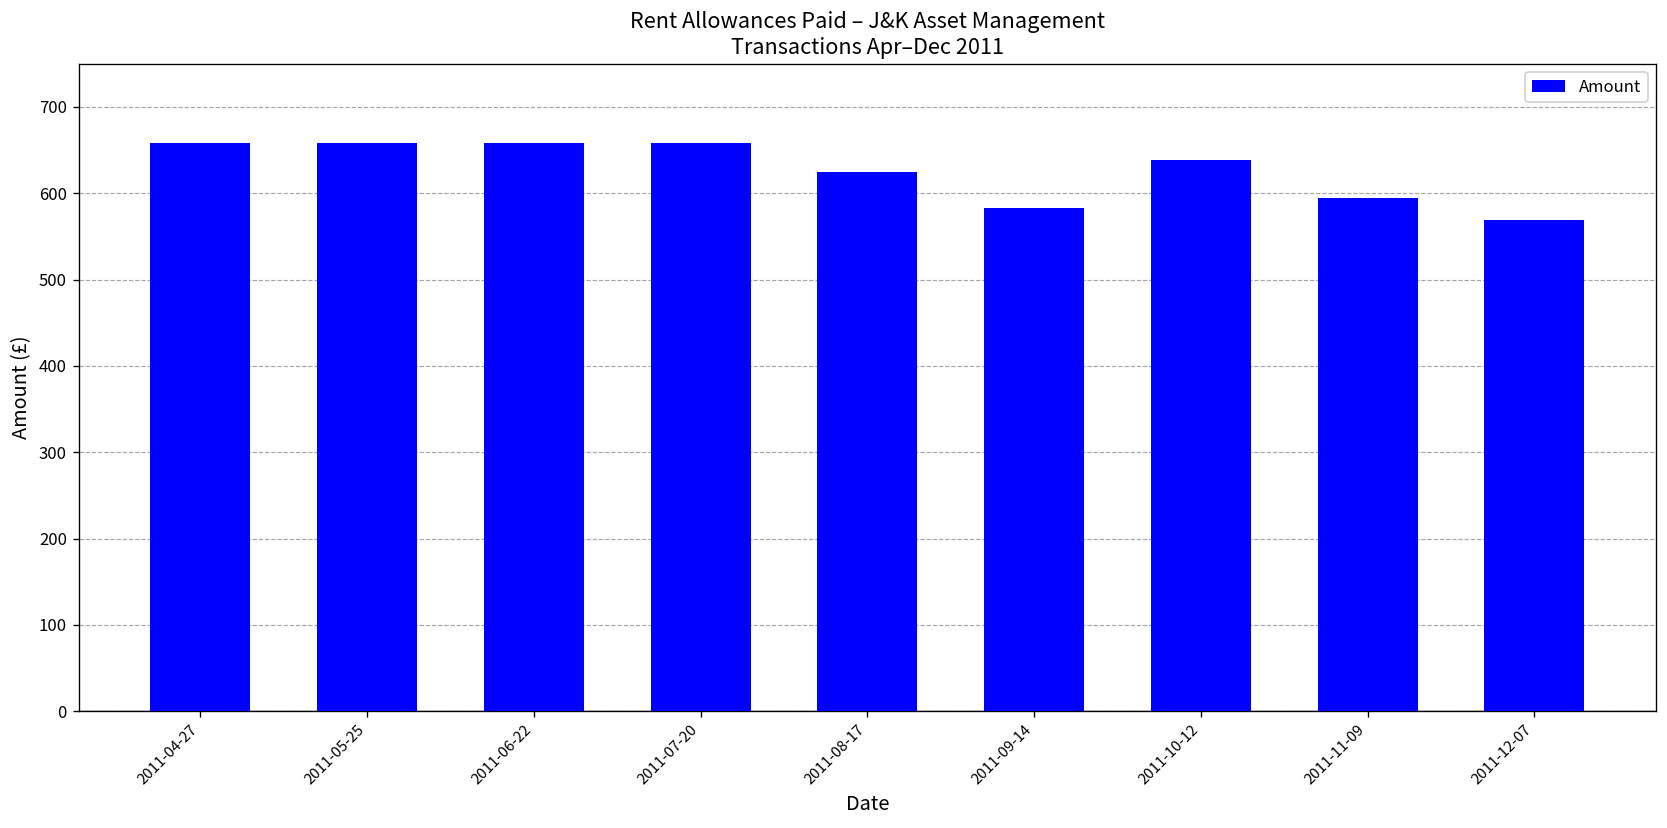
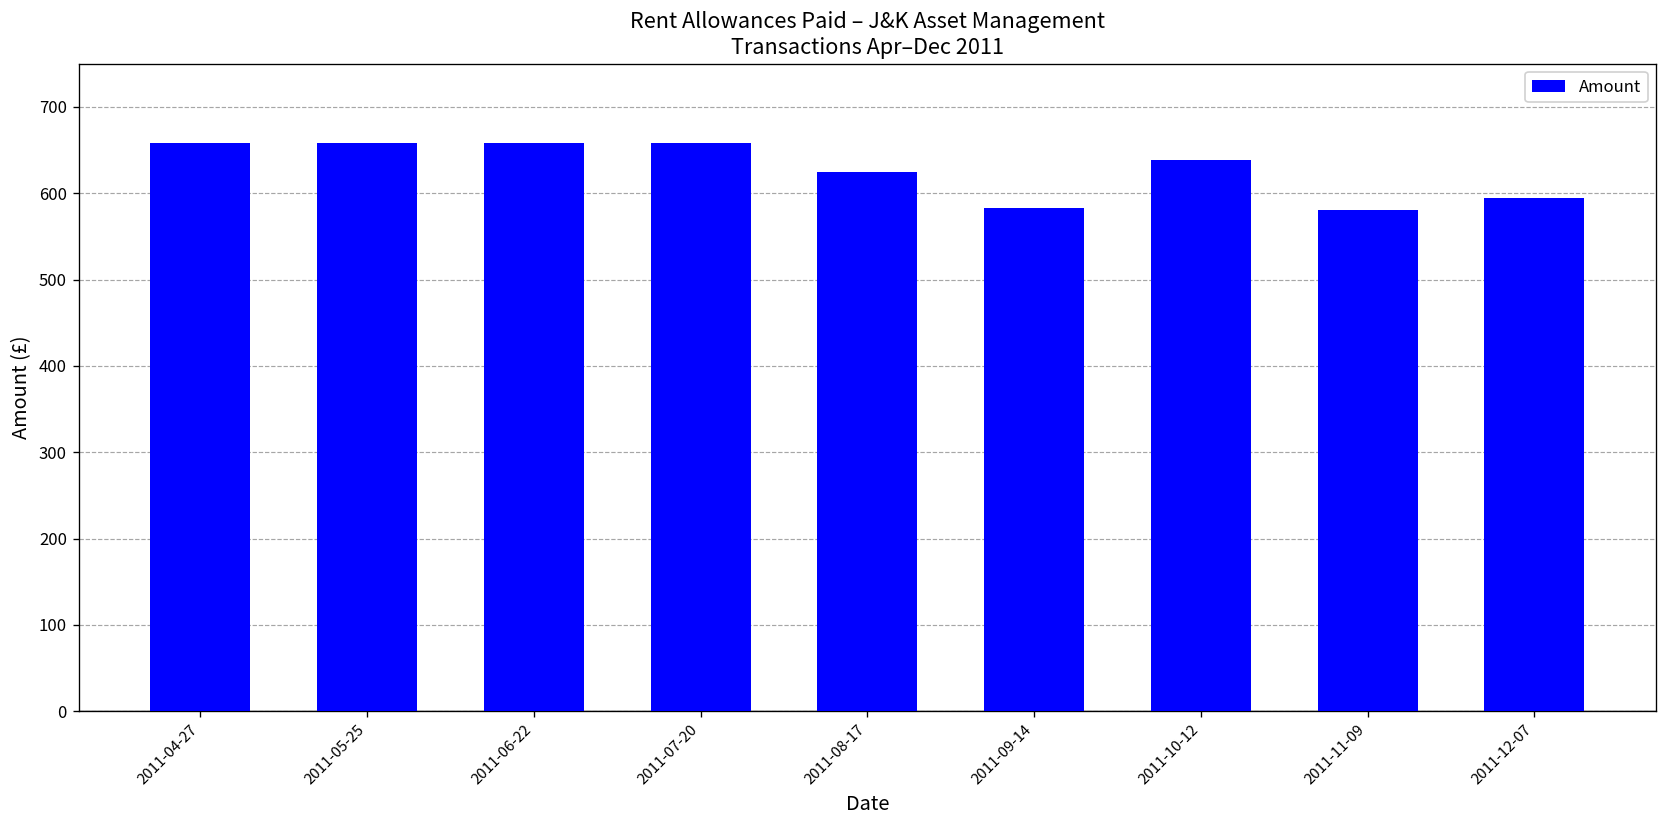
2011-11-09: 590 -> 580
2011-12-07: 570 -> 590
